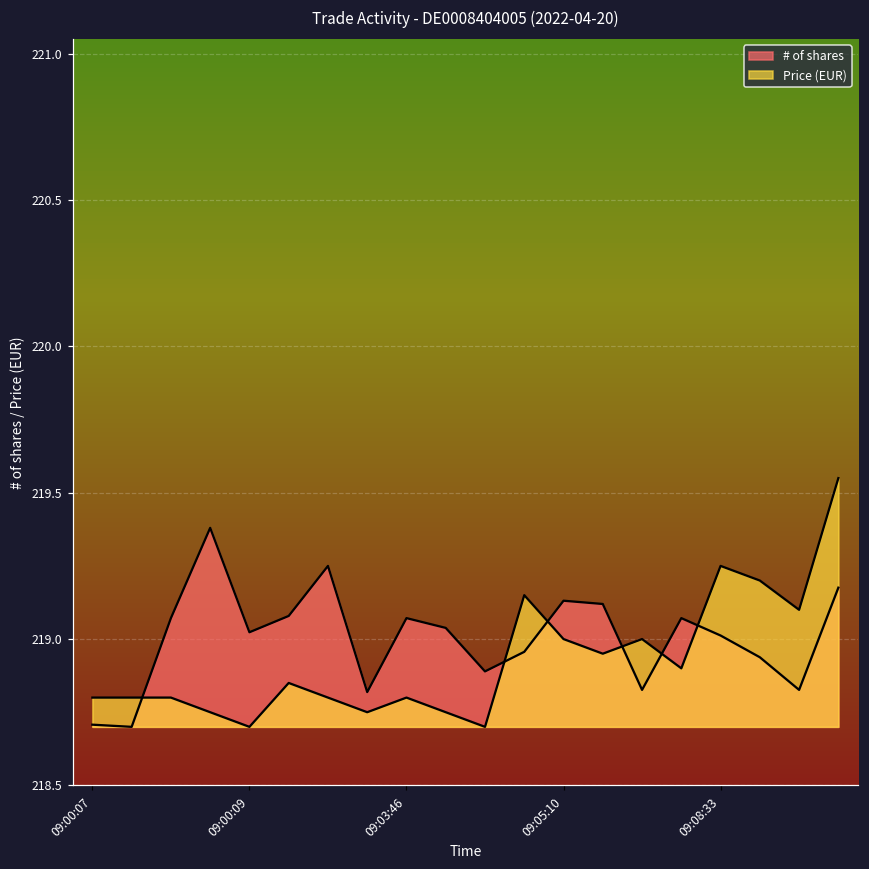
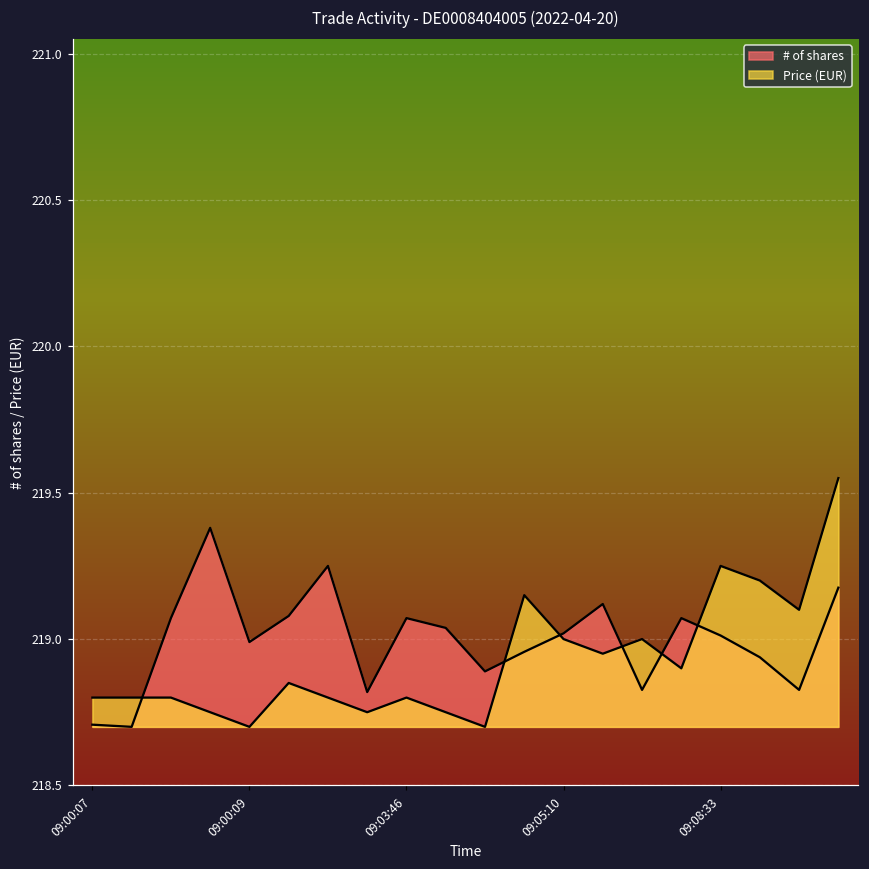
# of shares, 09:00:09: 219.02 -> 218.99
# of shares, 09:05:10: 219.13 -> 219.02
